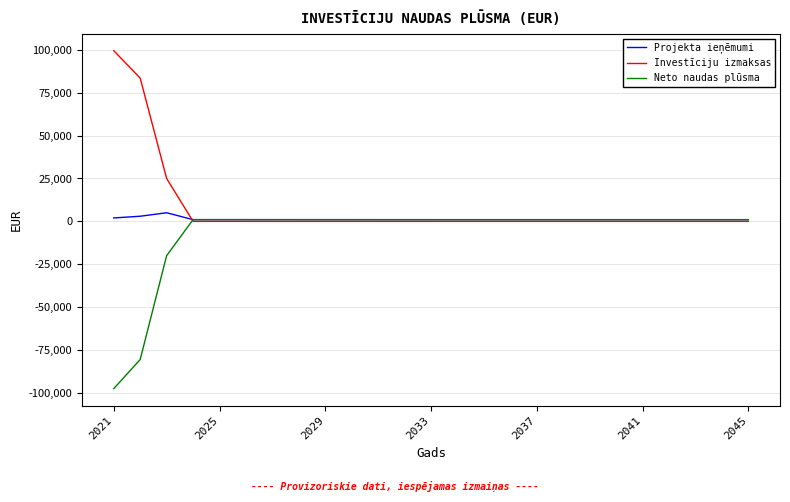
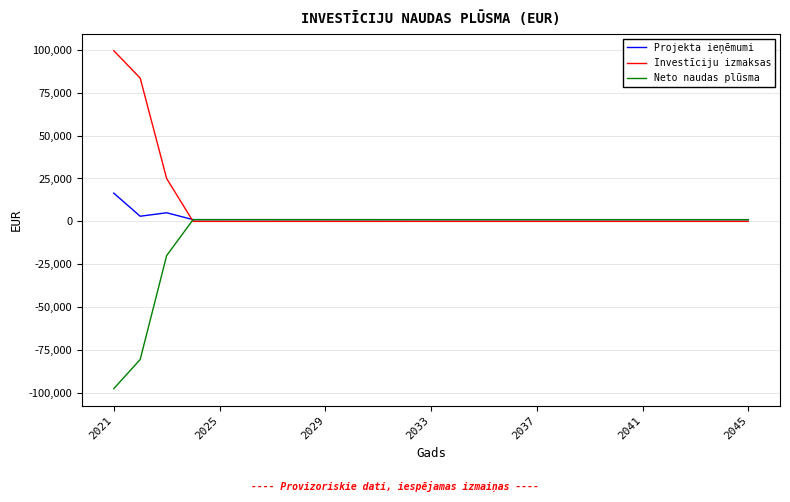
Projekta ieņēmumi, 2021: 2,000 -> 16,000
